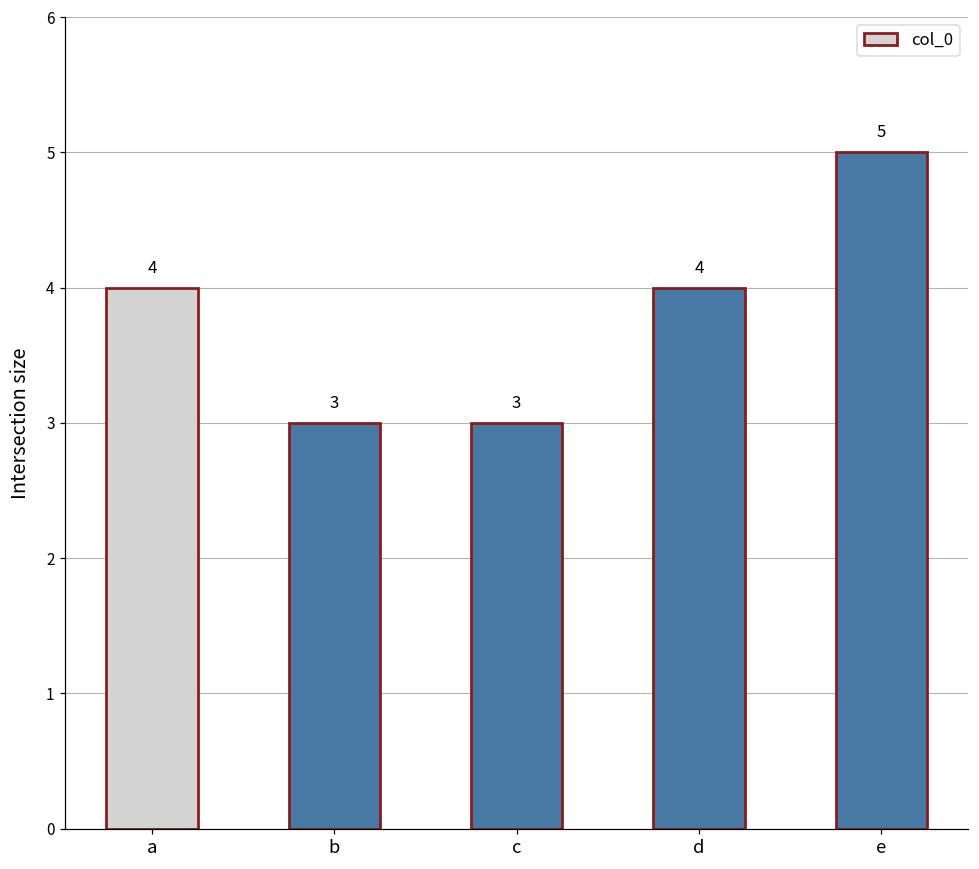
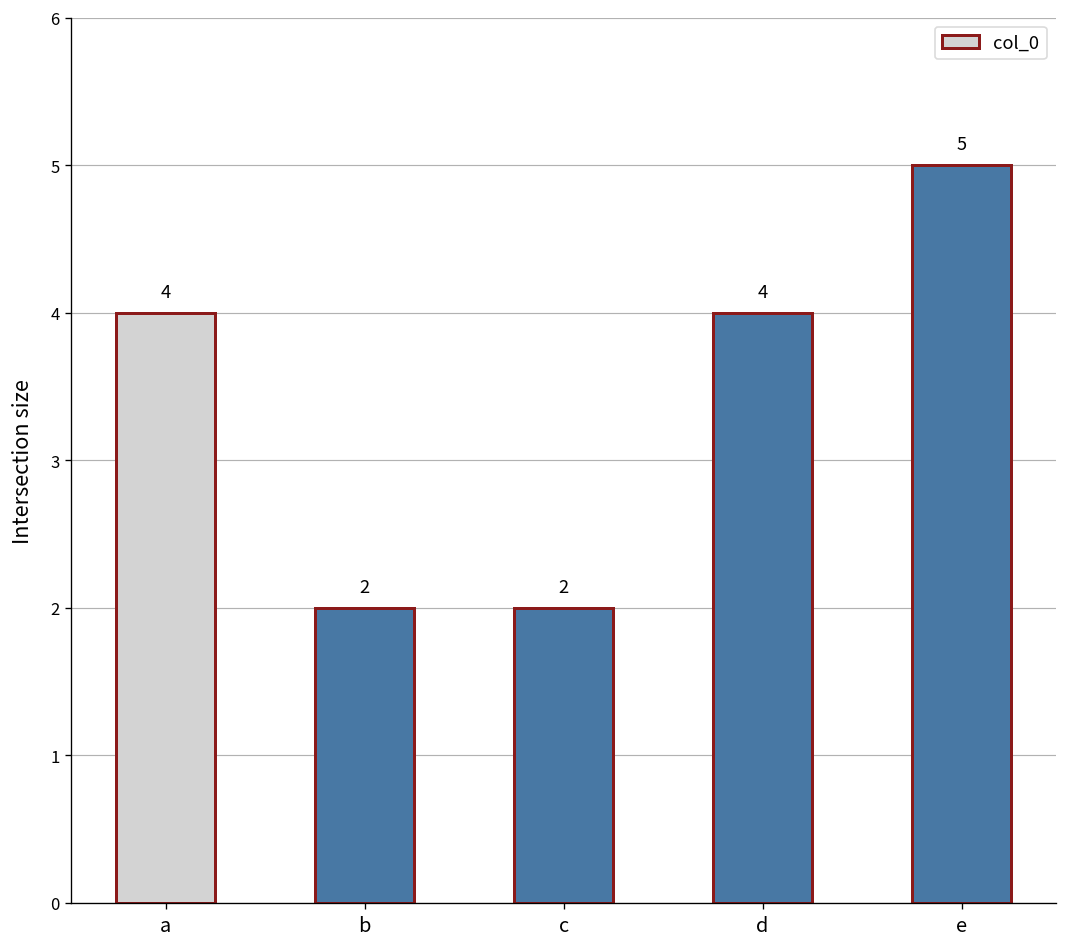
b: 3 -> 2
c: 3 -> 2
